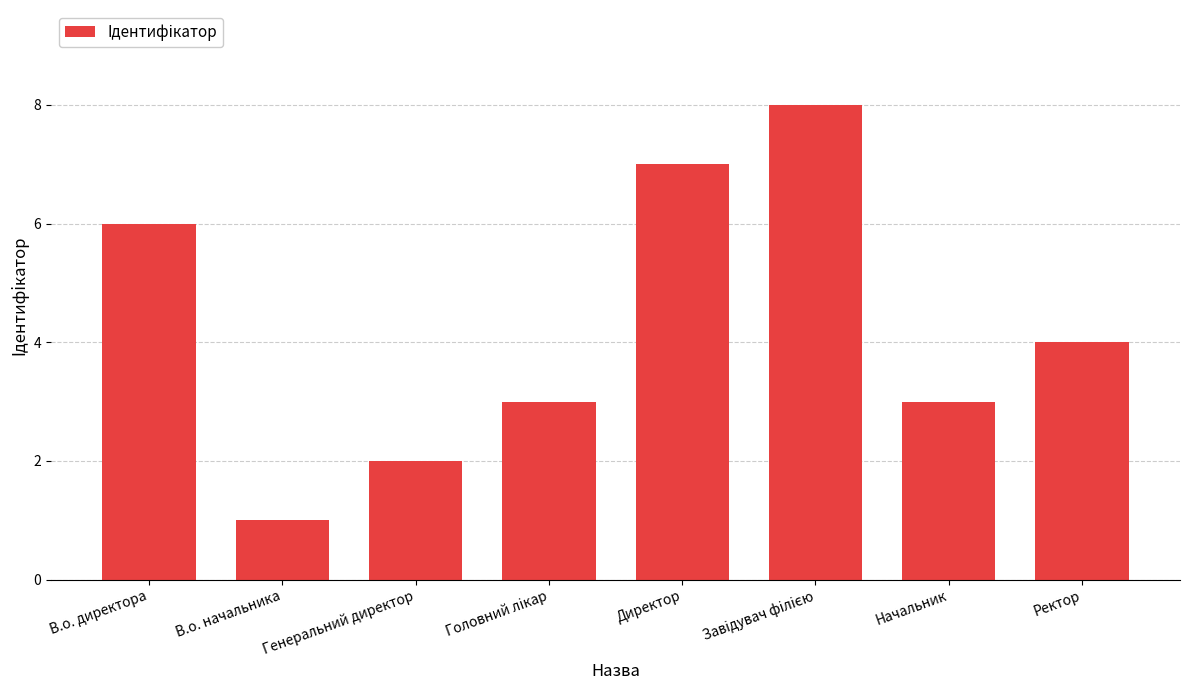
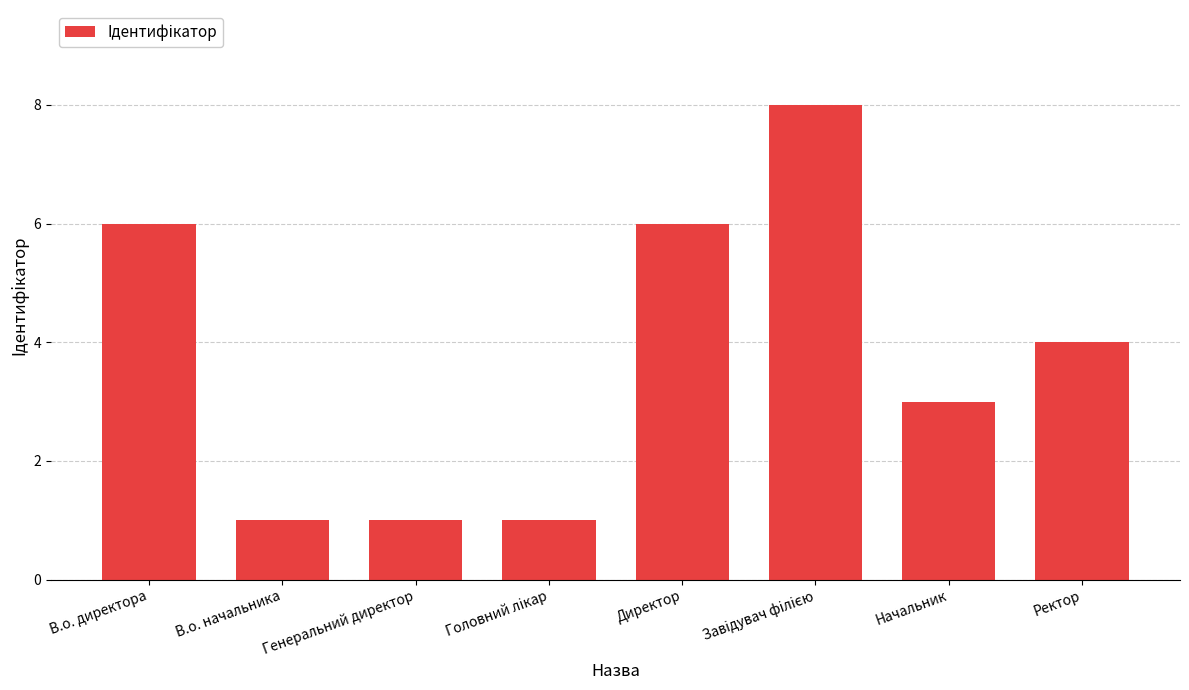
Генеральний директор: 2 -> 1
Головний лікар: 3 -> 1
Директор: 7 -> 6
